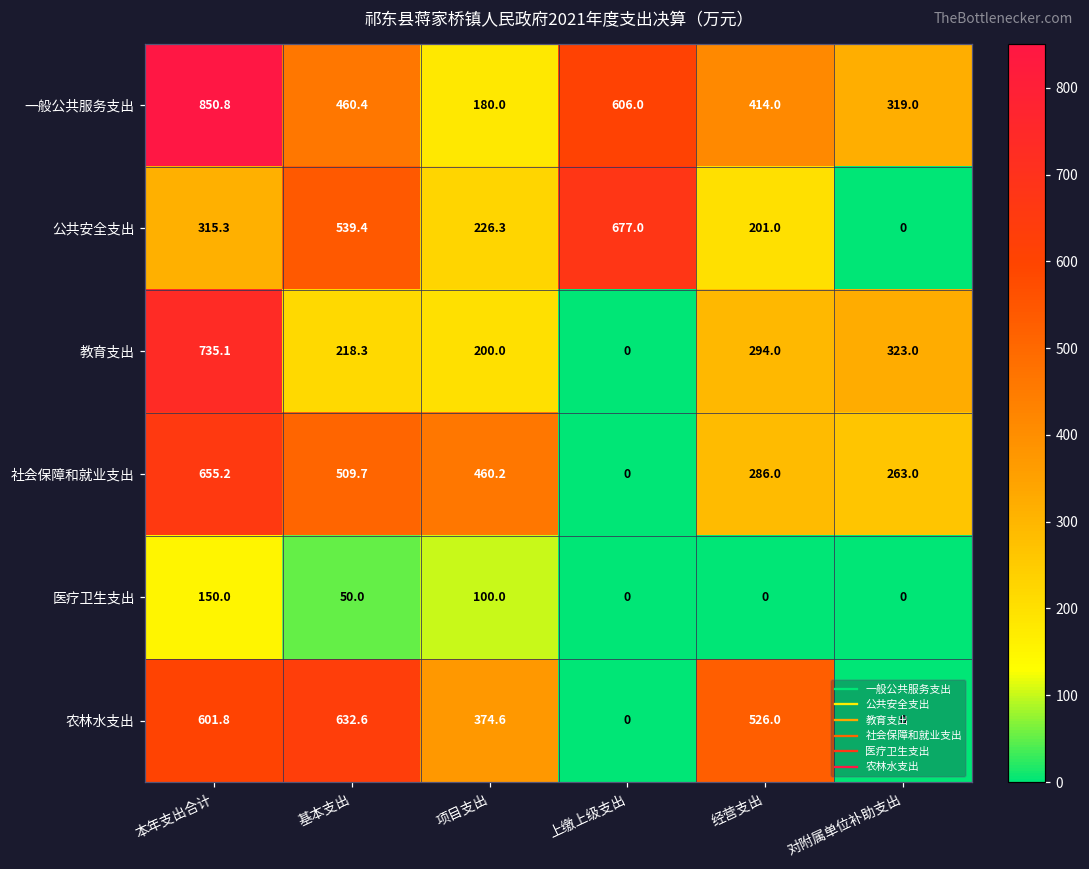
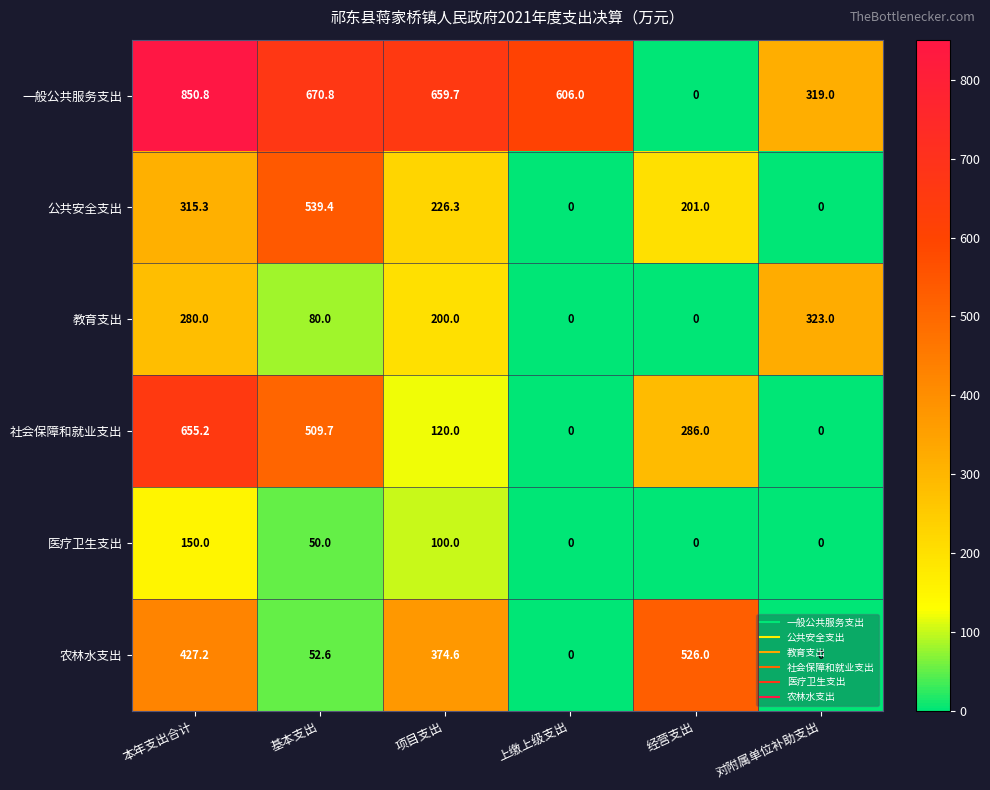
一般公共服务支出, 基本支出: 460.4 -> 670.8
一般公共服务支出, 项目支出: 180.0 -> 659.7
一般公共服务支出, 经营支出: 414.0 -> 0
公共安全支出, 上缴上级支出: 677.0 -> 0
教育支出, 本年支出合计: 735.1 -> 280.0
教育支出, 基本支出: 218.3 -> 80.0
教育支出, 经营支出: 294.0 -> 0
社会保障和就业支出, 项目支出: 460.2 -> 120.0
社会保障和就业支出, 对附属单位补助支出: 263.0 -> 0
农林水支出, 本年支出合计: 601.8 -> 427.2
农林水支出, 基本支出: 632.6 -> 52.6
